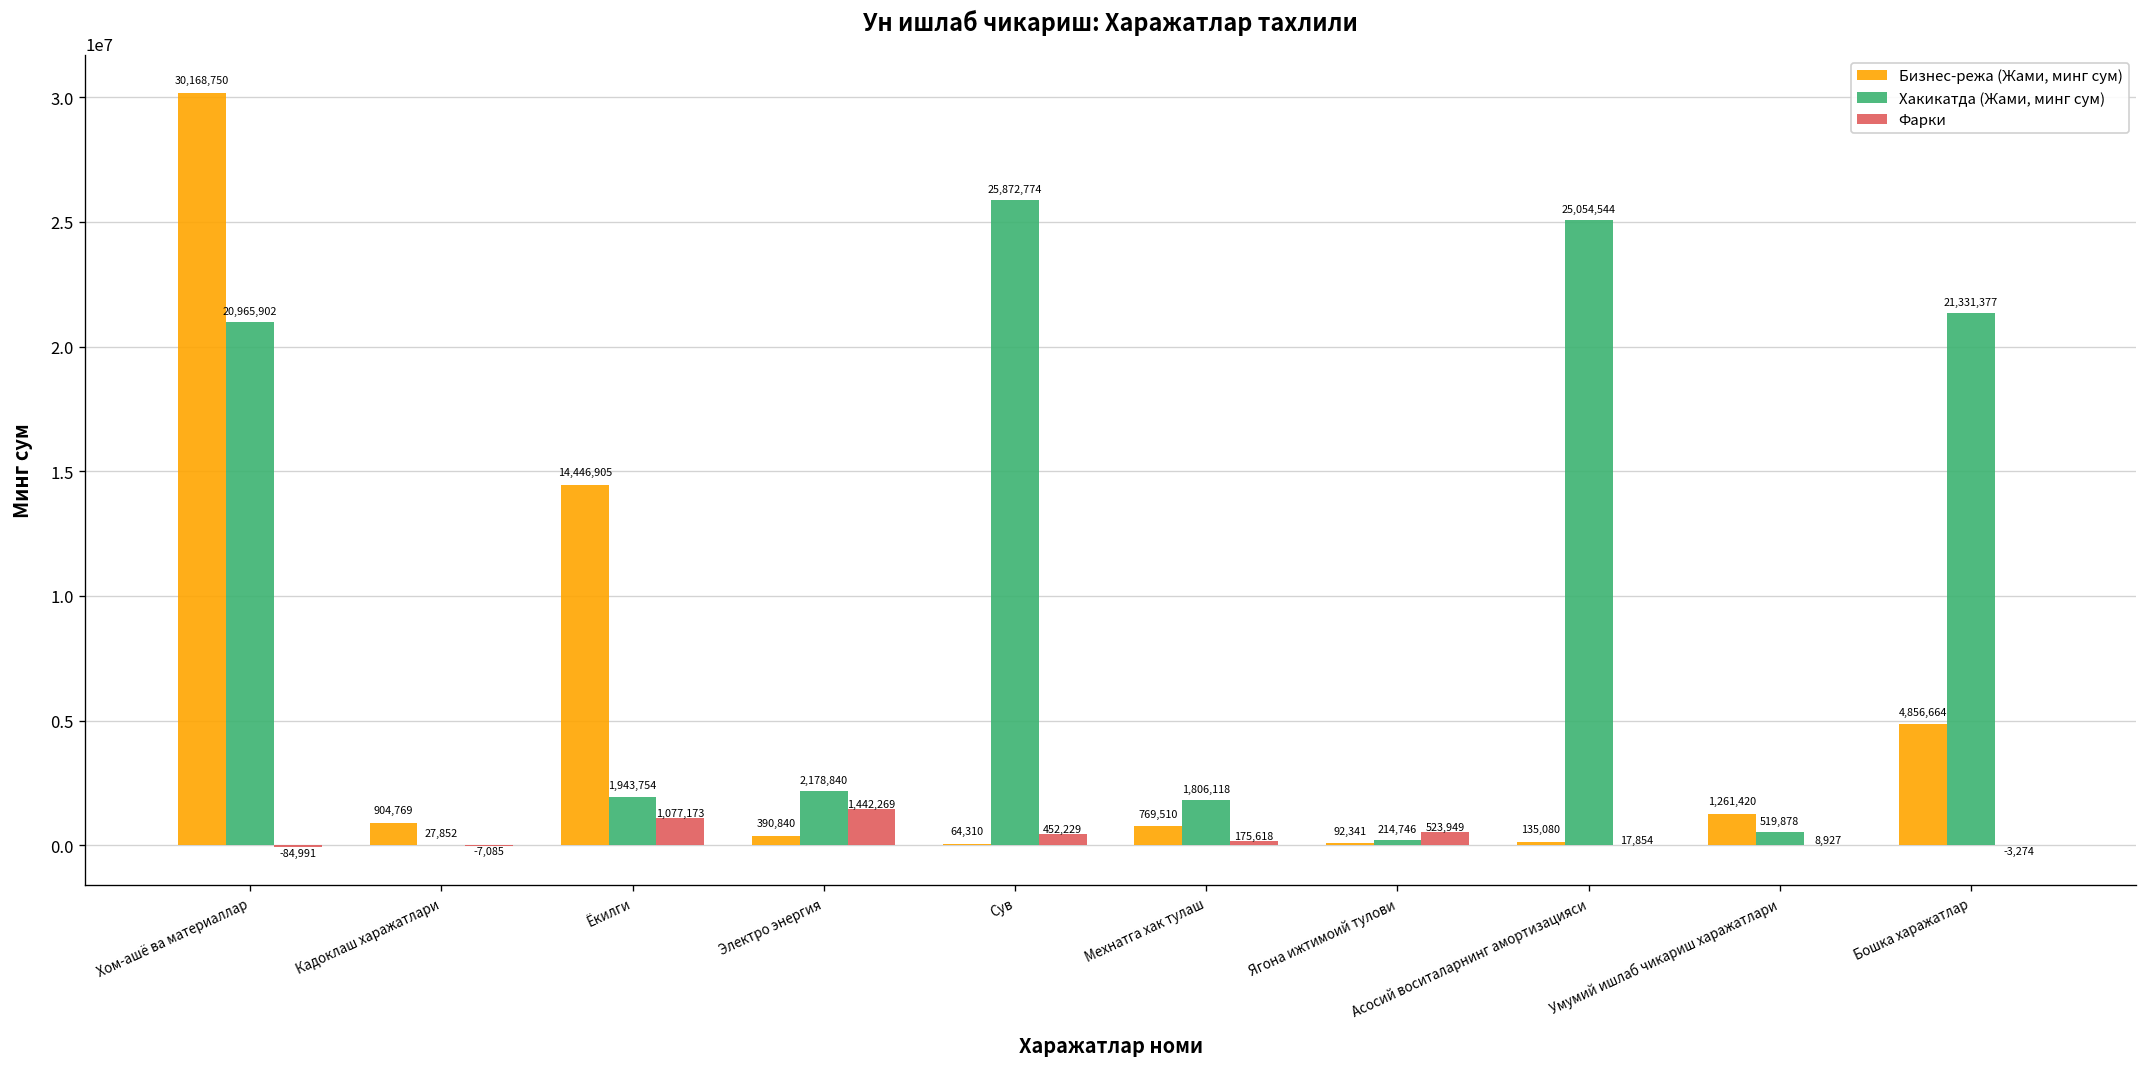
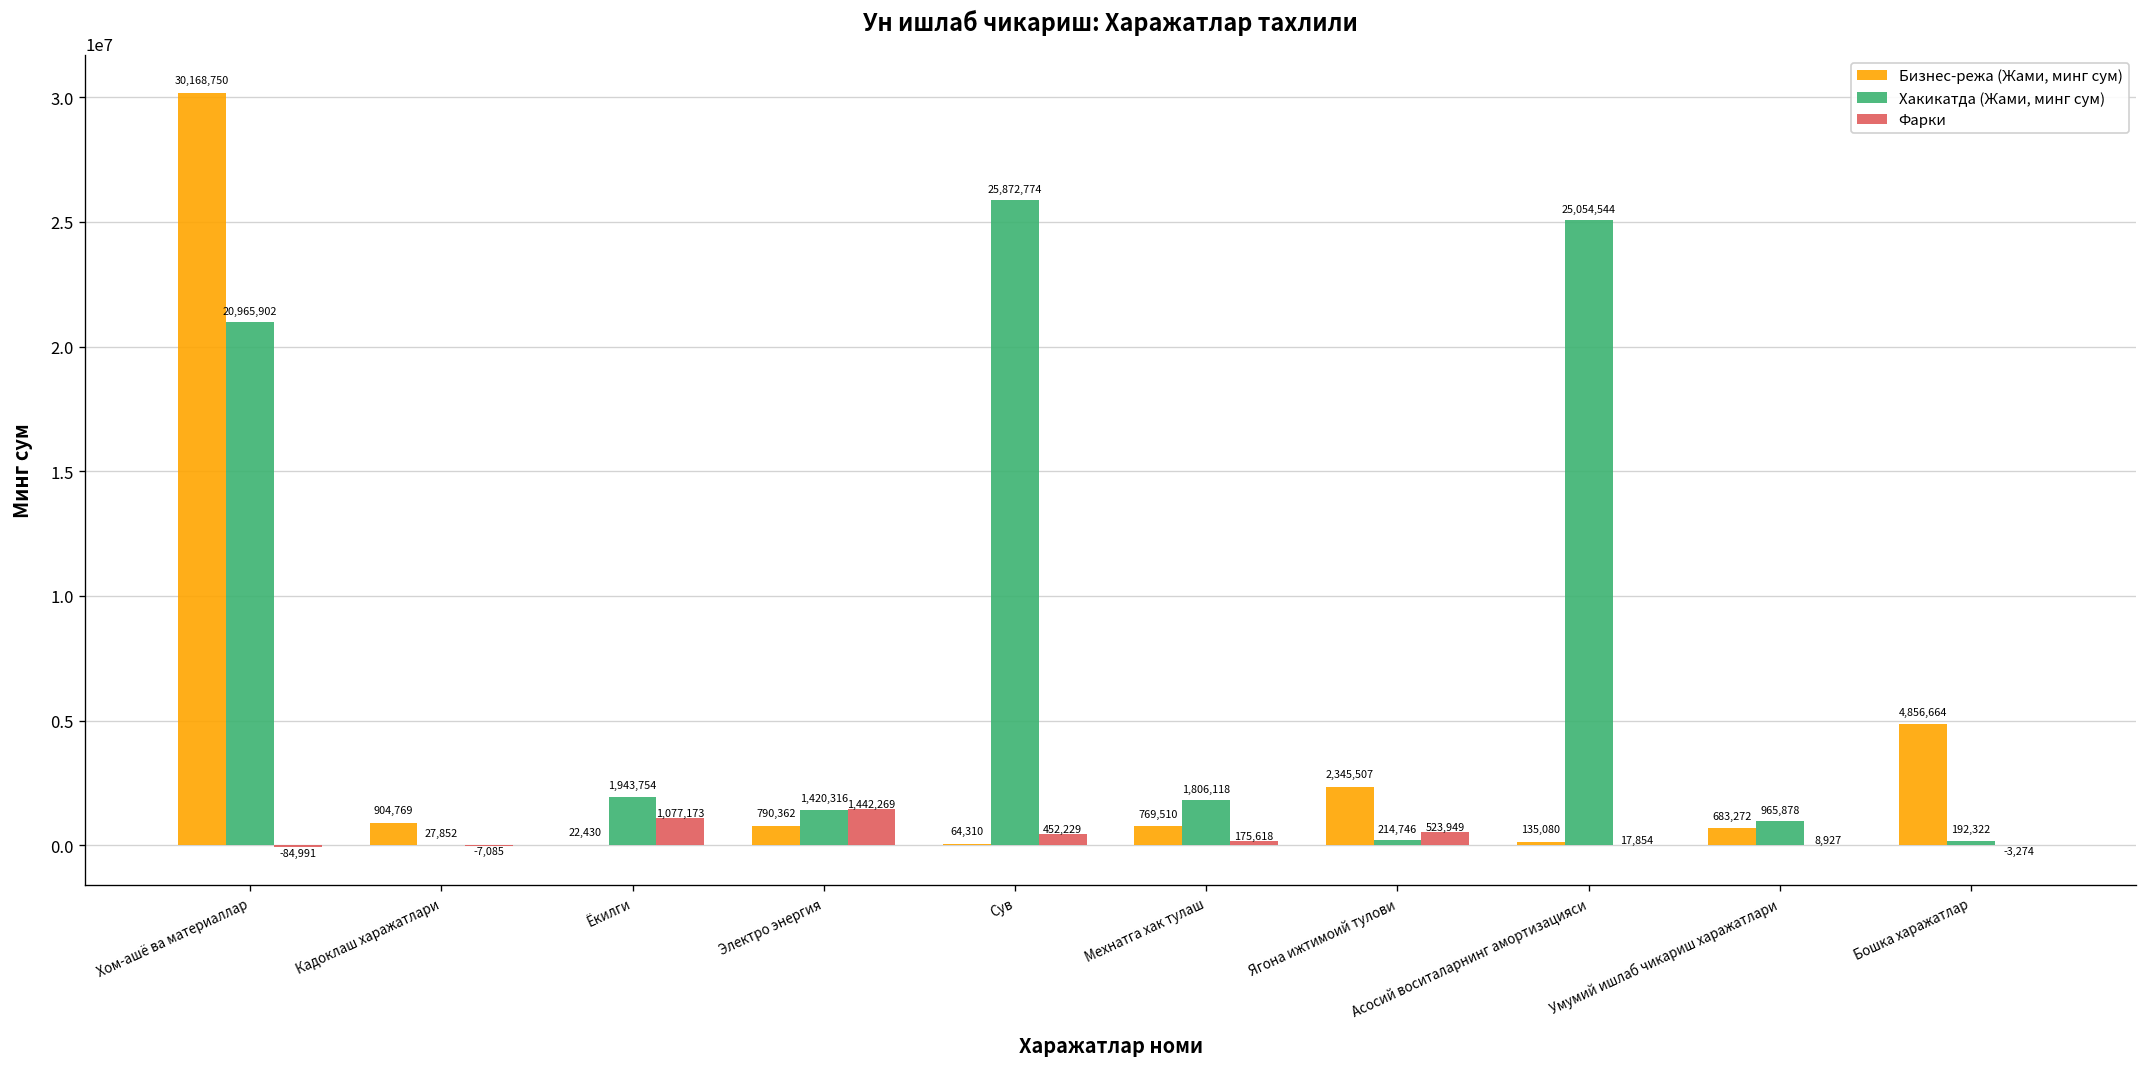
Бизнес-режа (Жами, минг сум), Ёкилги: 14,446,905 -> 22,430
Бизнес-режа (Жами, минг сум), Электро энергия: 390,840 -> 790,362
Хакикатда (Жами, минг сум), Электро энергия: 2,178,840 -> 1,420,316
Бизнес-режа (Жами, минг сум), Ягона ижтимоий тулови: 92,341 -> 2,345,507
Бизнес-режа (Жами, минг сум), Умумий ишлаб чикариш харажатлари: 1,261,420 -> 683,272
Хакикатда (Жами, минг сум), Умумий ишлаб чикариш харажатлари: 519,878 -> 965,878
Хакикатда (Жами, минг сум), Бошка харажатлар: 21,331,377 -> 192,322
